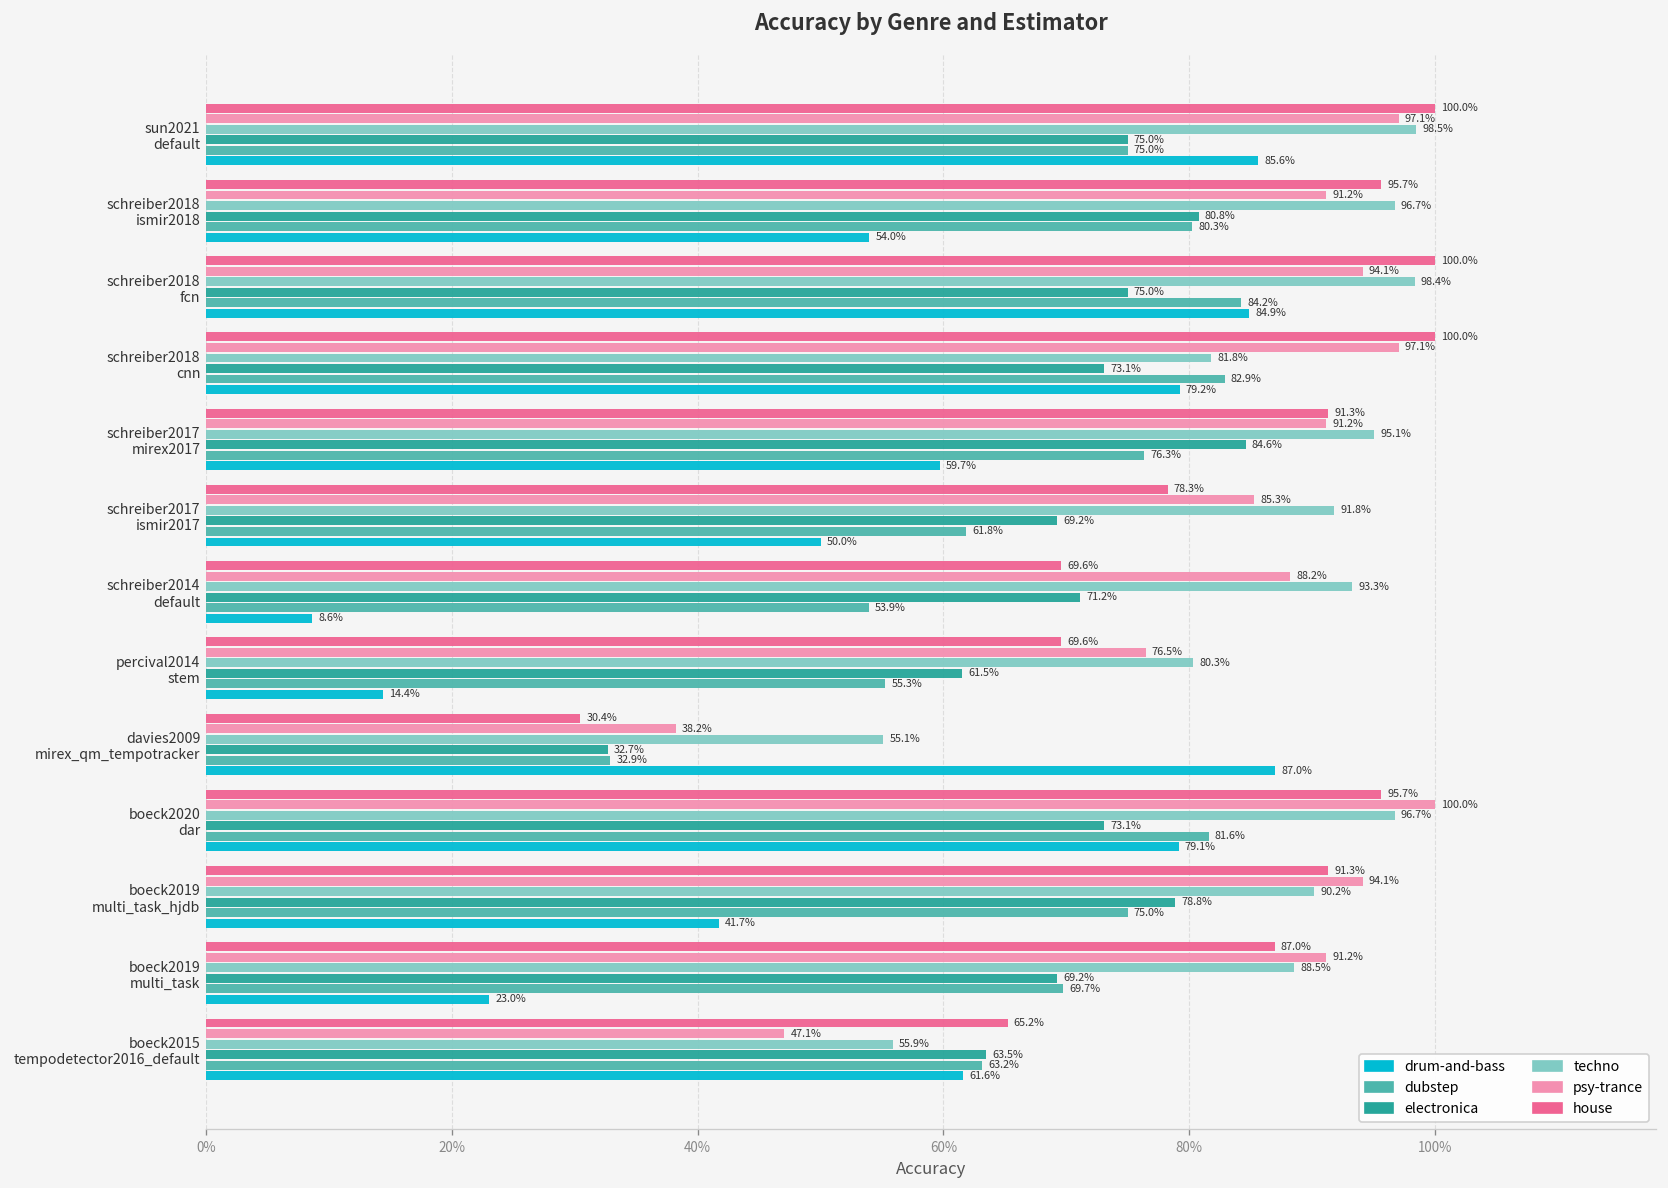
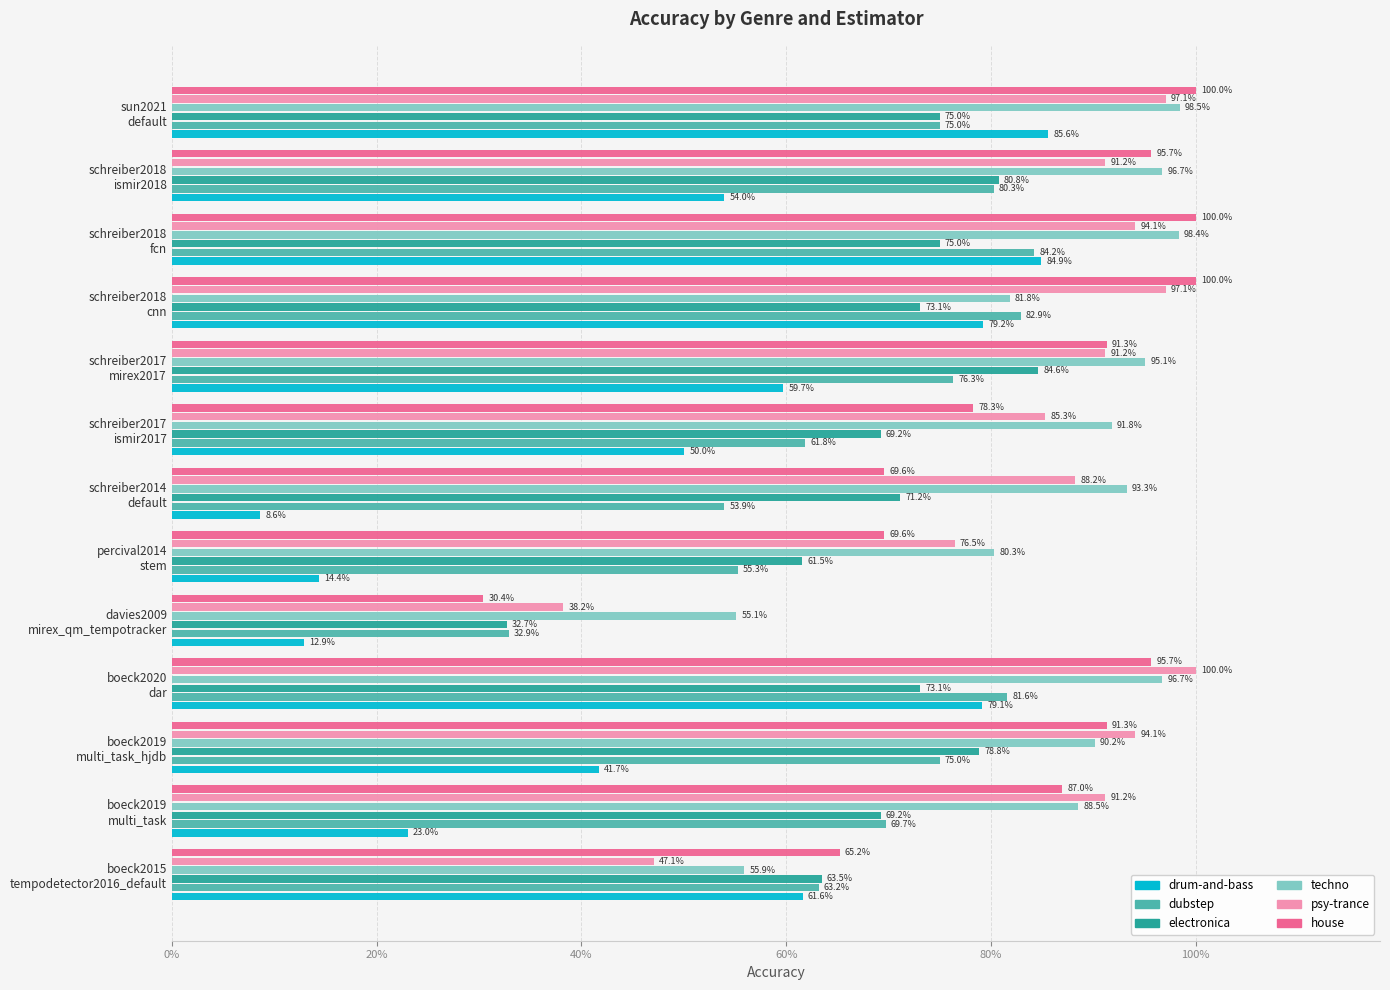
drum-and-bass, davies2009 mirex_qm_tempotracker: 87.0% -> 12.9%
